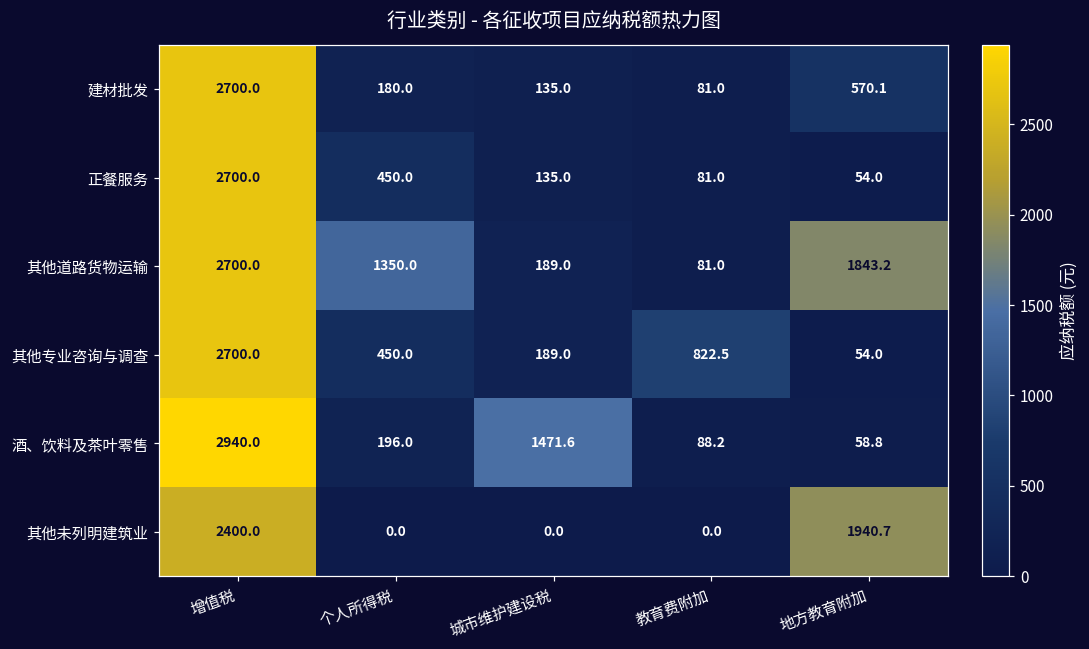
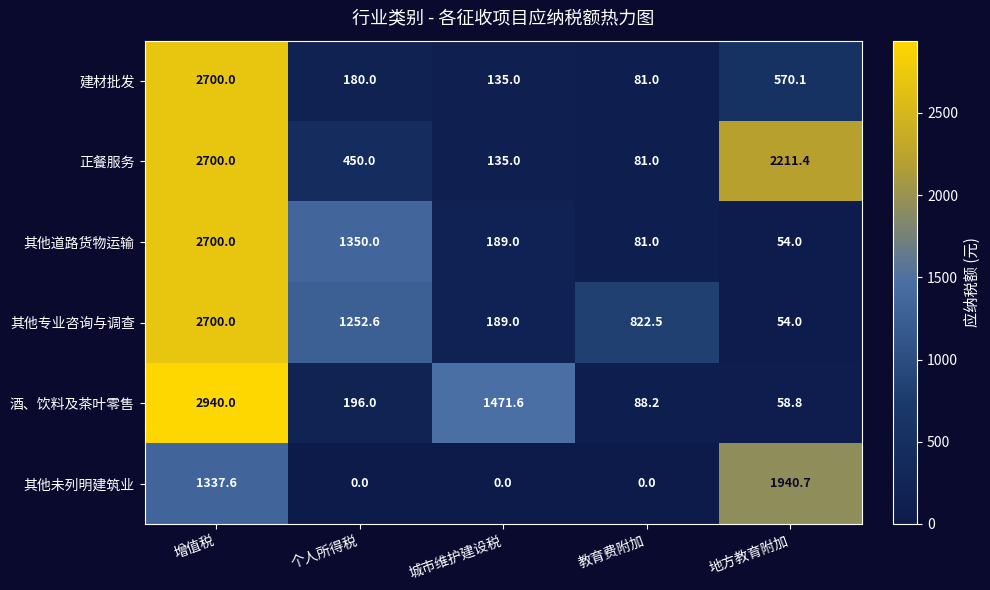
正餐服务, 地方教育附加: 54.0 -> 2211.4
其他道路货物运输, 地方教育附加: 1843.2 -> 54.0
其他专业咨询与调查, 个人所得税: 450.0 -> 1252.6
其他未列明建筑业, 增值税: 2400.0 -> 1337.6
